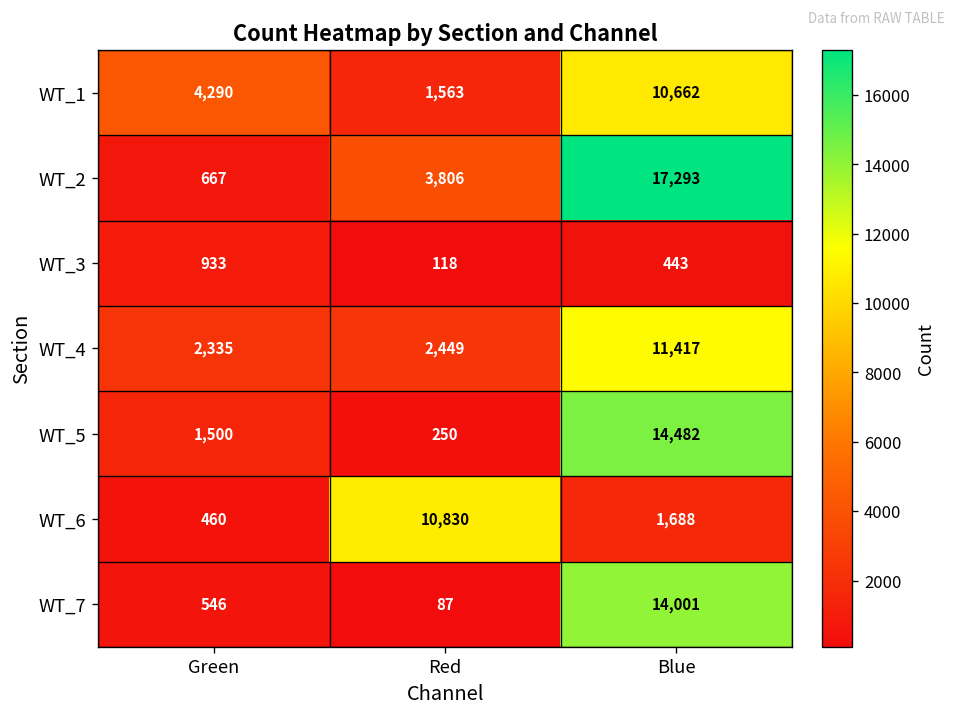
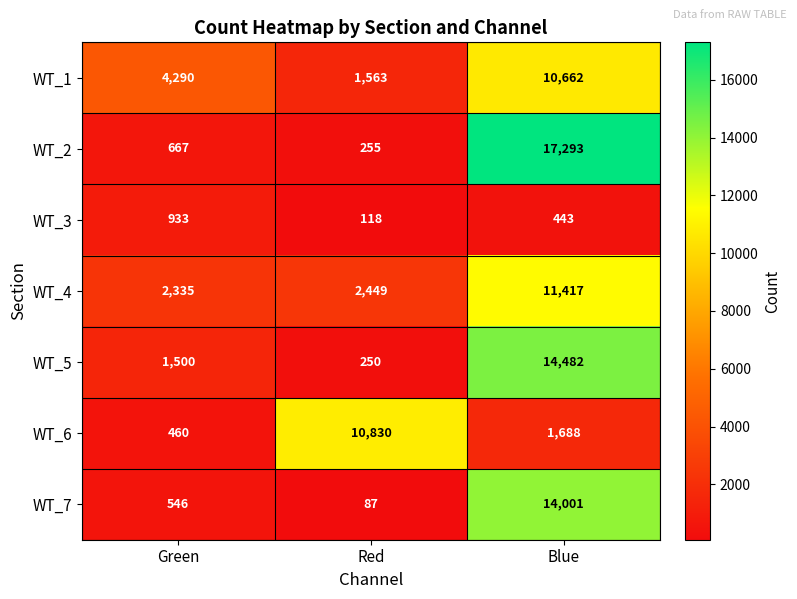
WT_2, Red: 3,806 -> 255
